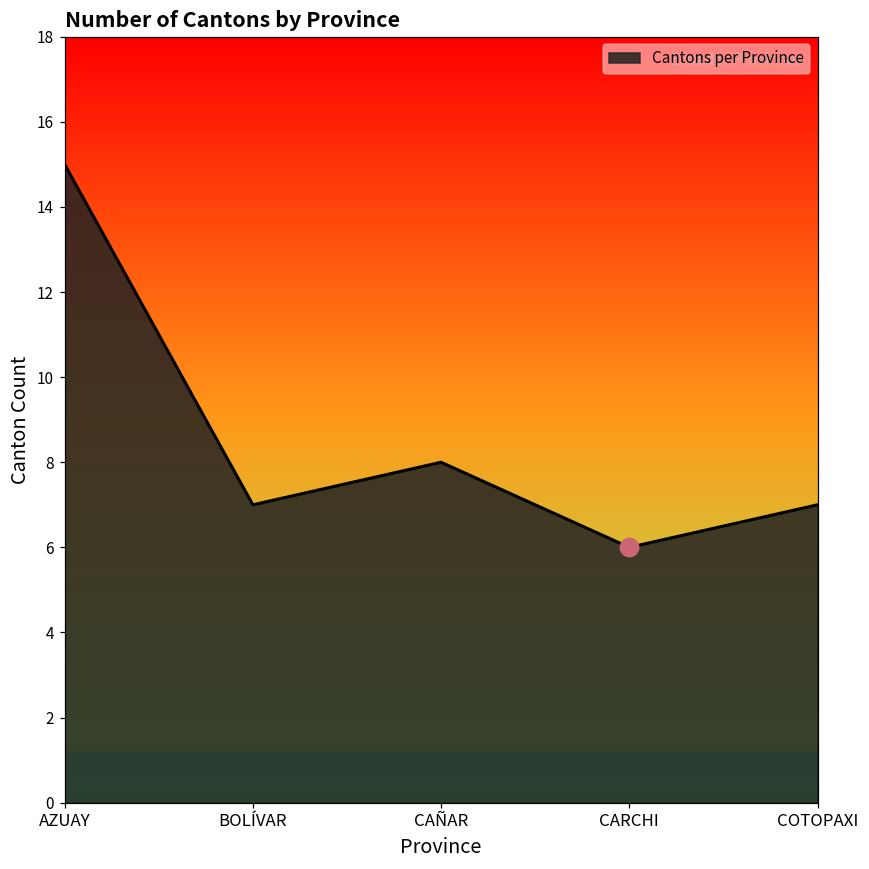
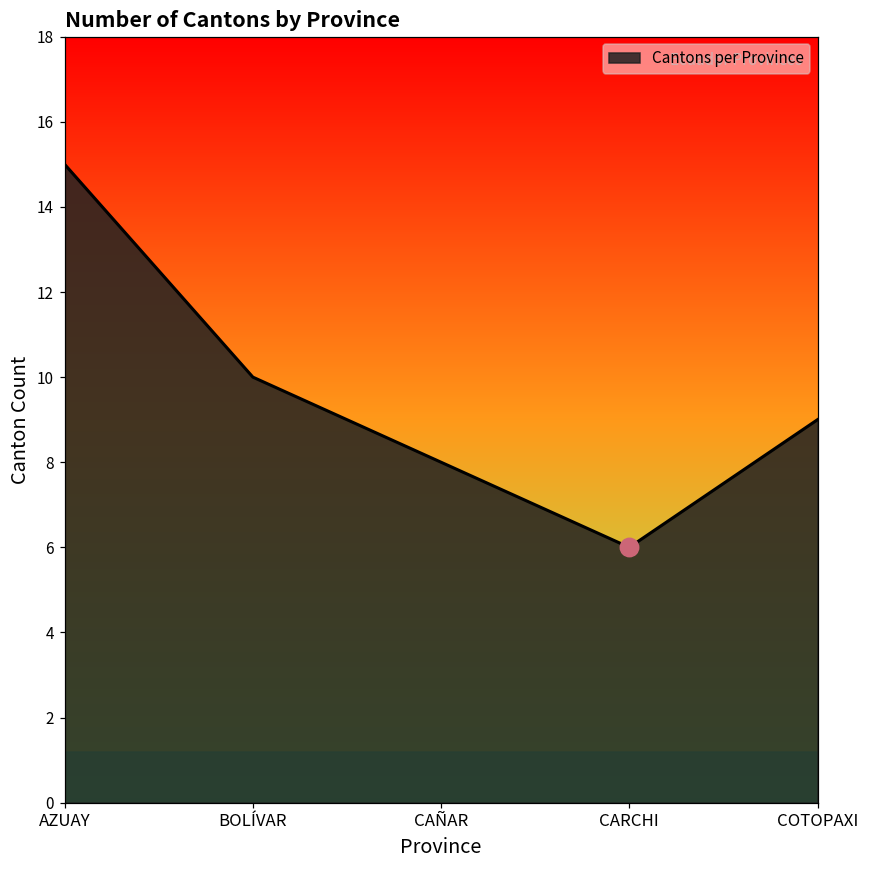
Cantons per Province, BOLÍVAR: 7 -> 10
Cantons per Province, COTOPAXI: 7 -> 9
